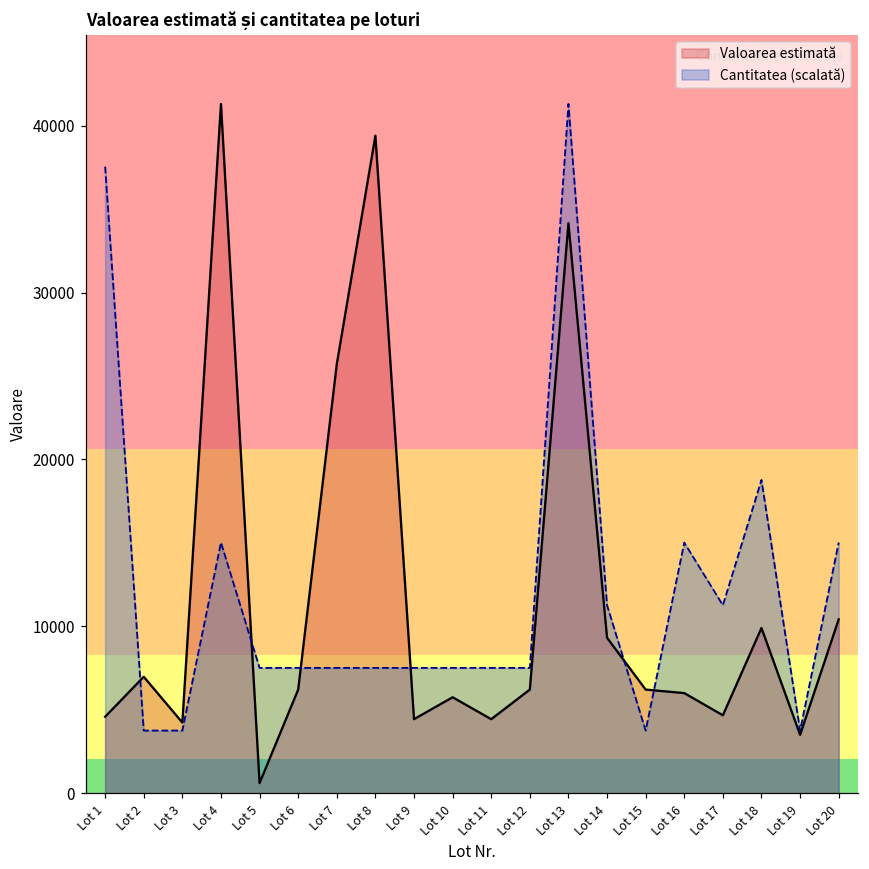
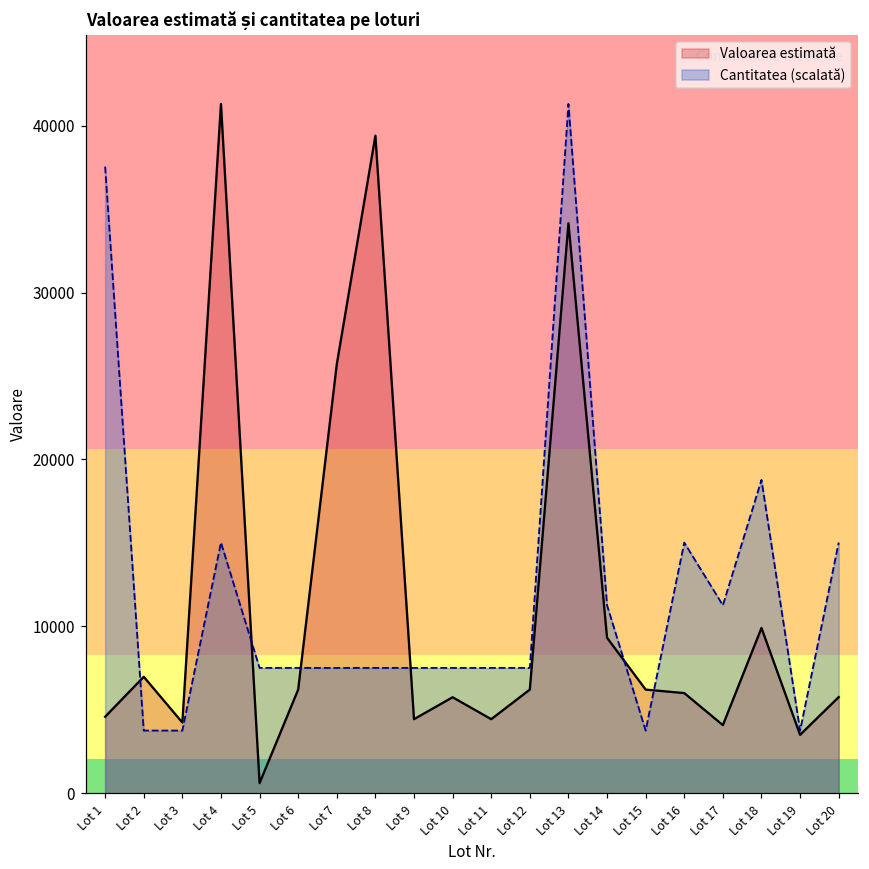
Valoarea estimată, Lot 17: 4700 -> 4100
Valoarea estimată, Lot 20: 10400 -> 5800
